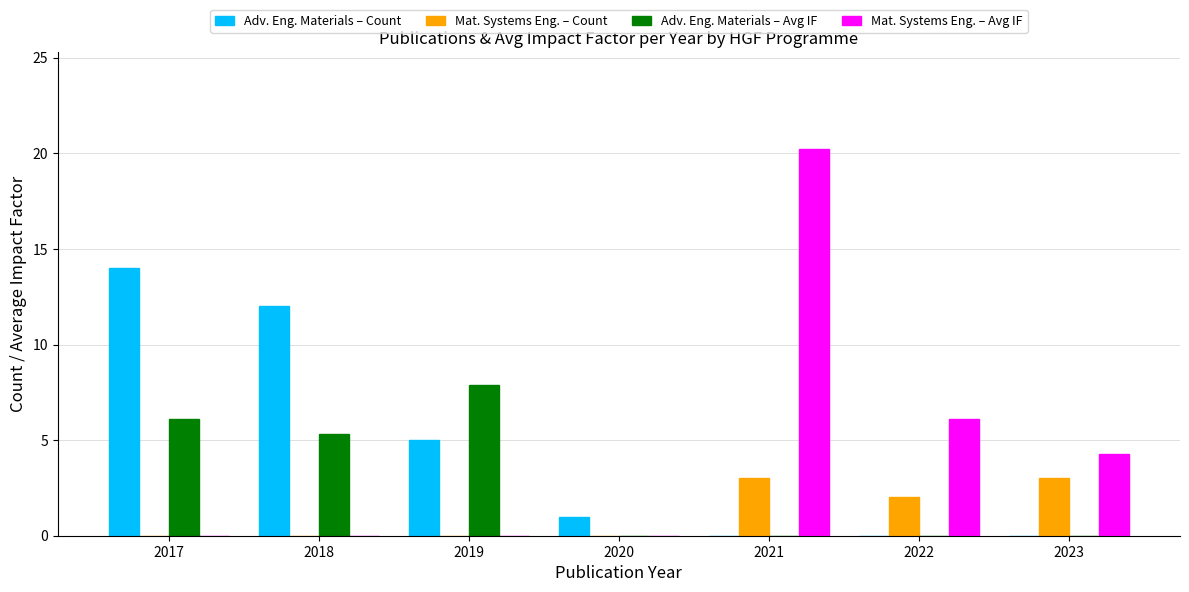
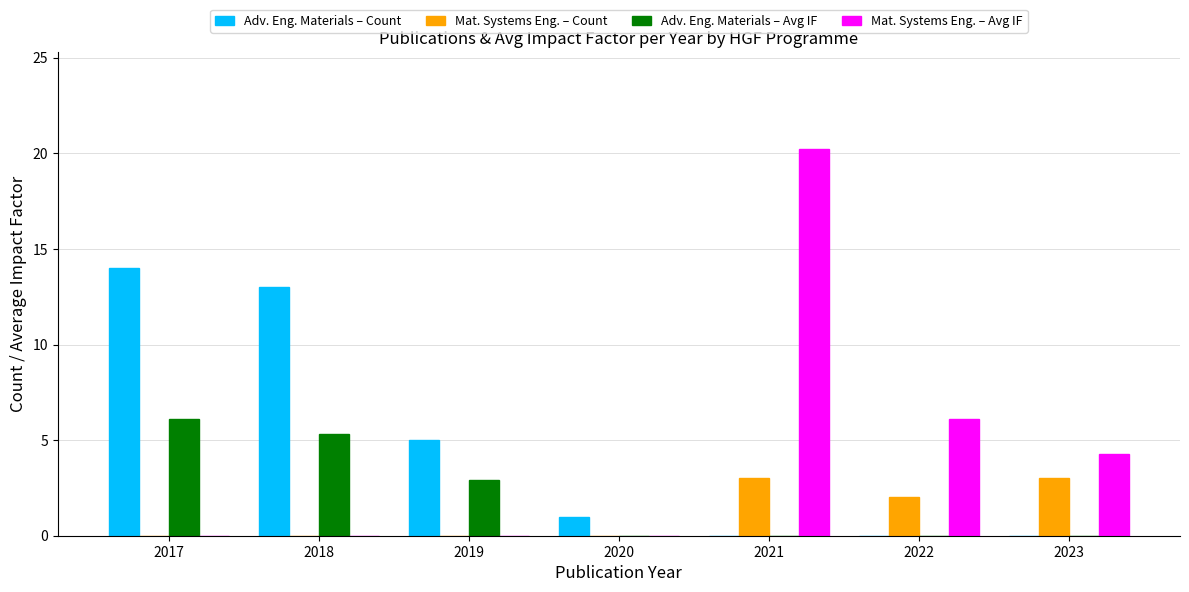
Adv. Eng. Materials – Count, 2018: 12 -> 13
Adv. Eng. Materials – Avg IF, 2019: 7.9 -> 2.9
